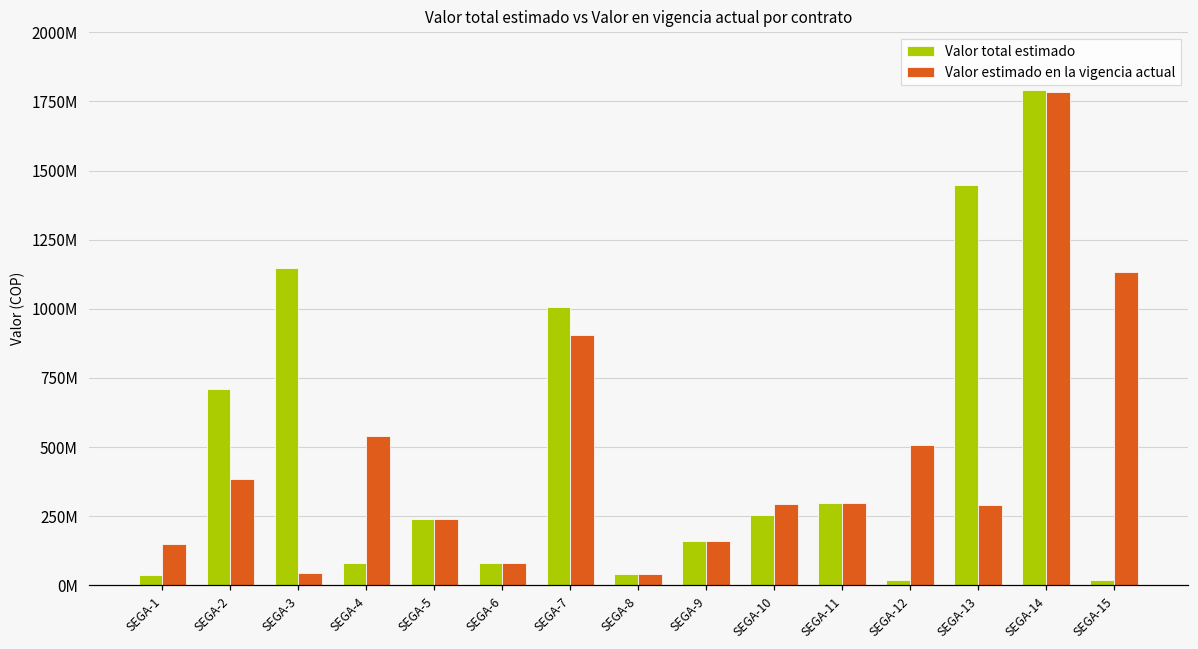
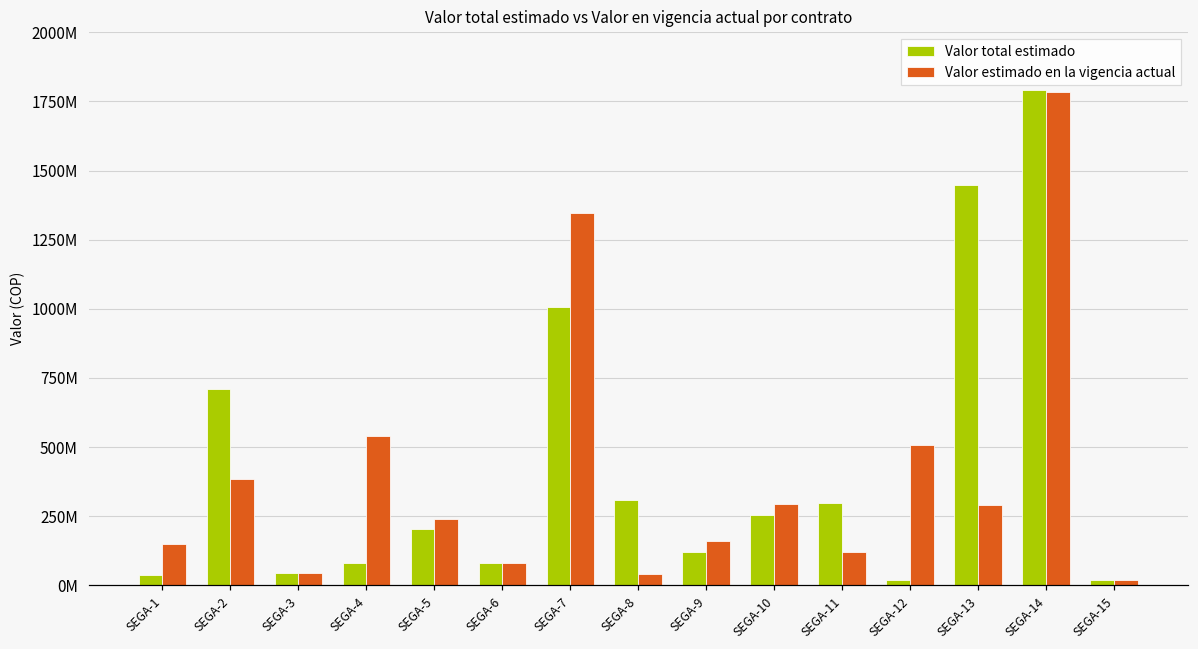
Valor total estimado, SEGA-3: 1150000000 -> 50000000
Valor total estimado, SEGA-5: 240000000 -> 210000000
Valor estimado en la vigencia actual, SEGA-7: 910000000 -> 1350000000
Valor total estimado, SEGA-8: 40000000 -> 310000000
Valor total estimado, SEGA-9: 160000000 -> 120000000
Valor estimado en la vigencia actual, SEGA-11: 300000000 -> 120000000
Valor estimado en la vigencia actual, SEGA-15: 1130000000 -> 20000000
